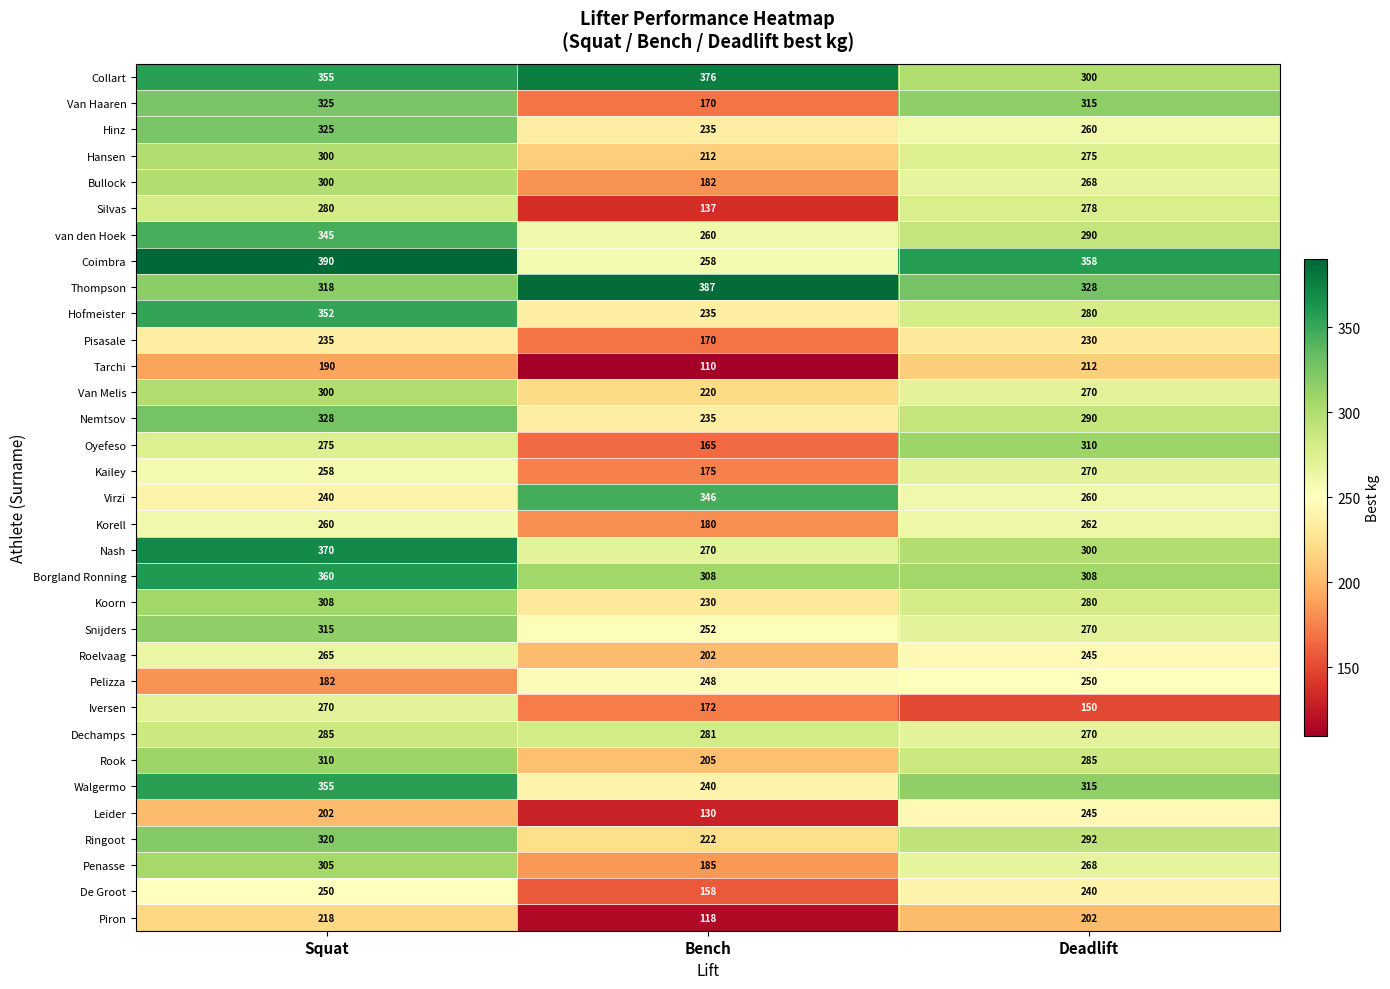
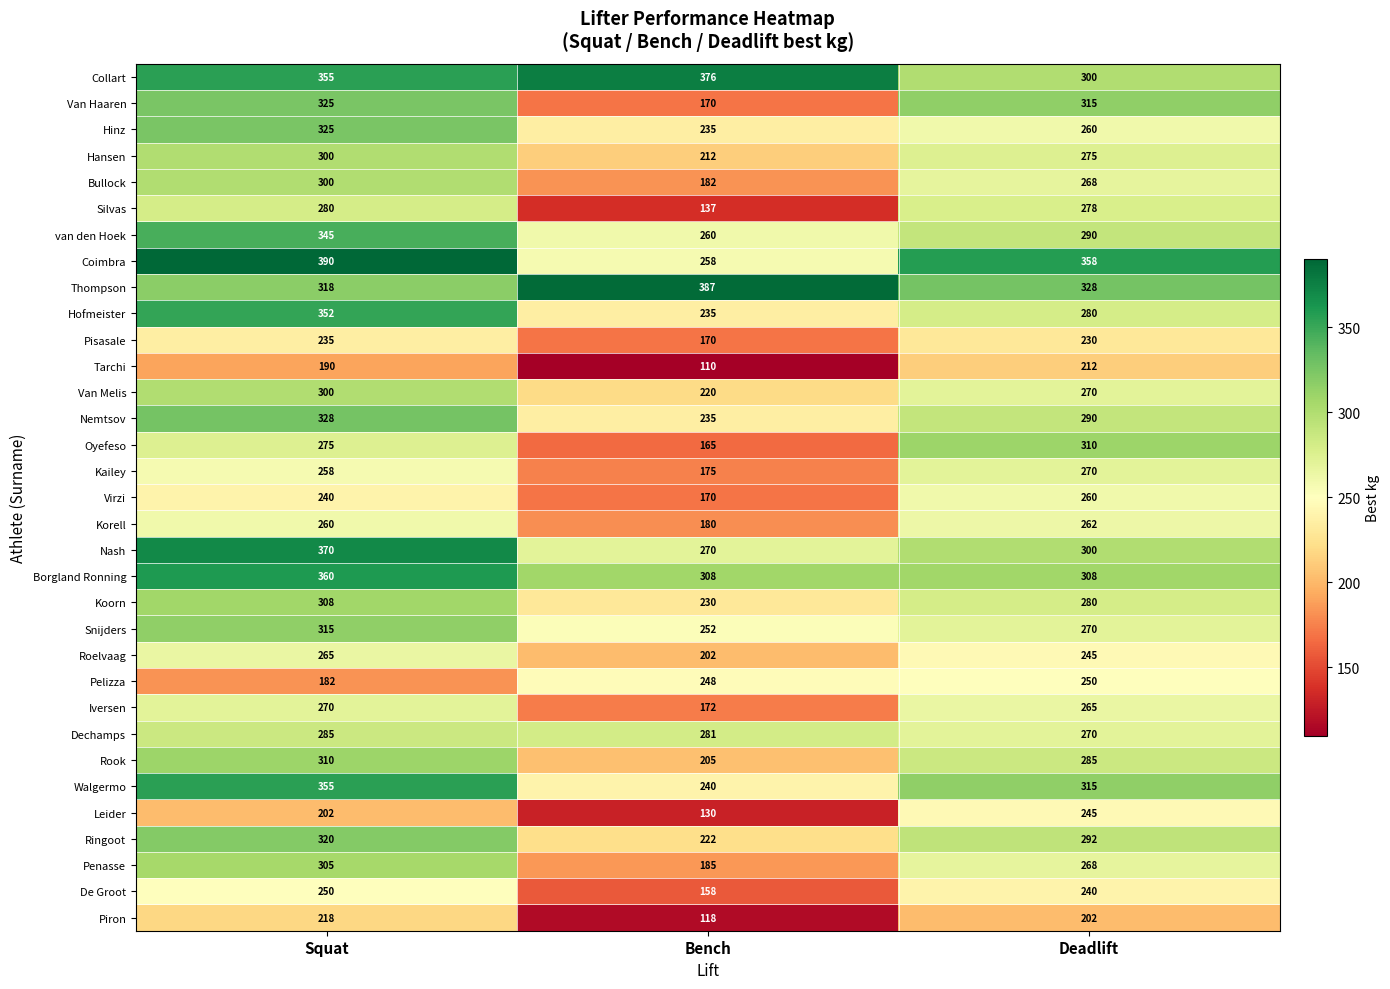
Virzi, Bench: 346 -> 170
Iversen, Deadlift: 150 -> 265
